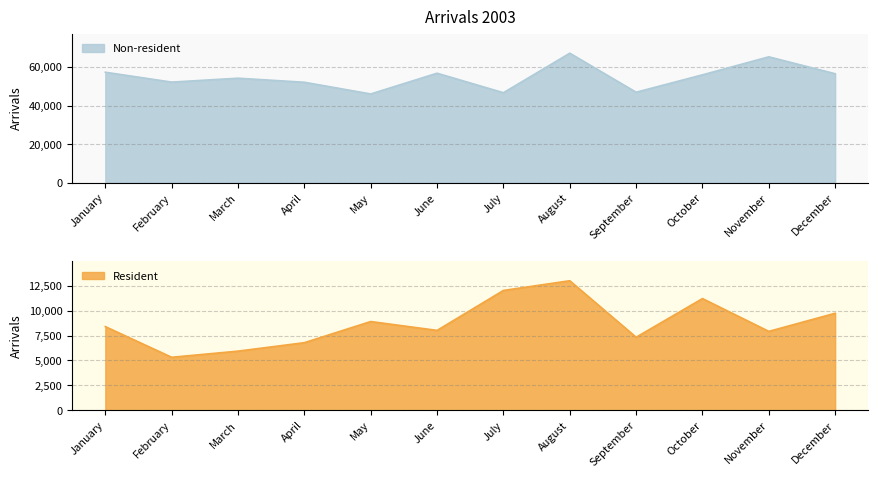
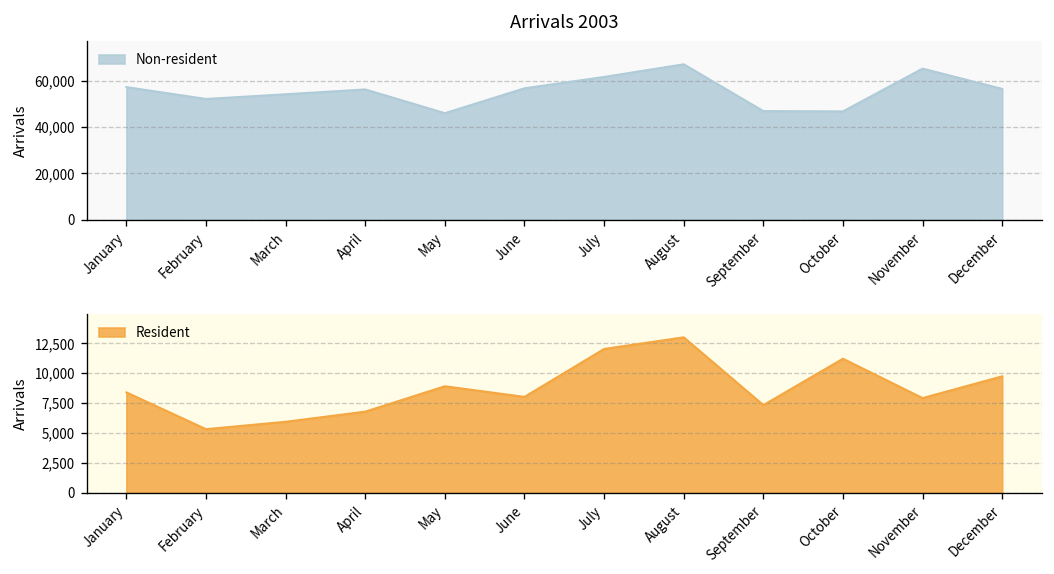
Arrivals 2003, April: 52,000 -> 56,000
Arrivals 2003, July: 47,000 -> 62,000
Arrivals 2003, October: 56,000 -> 47,000
